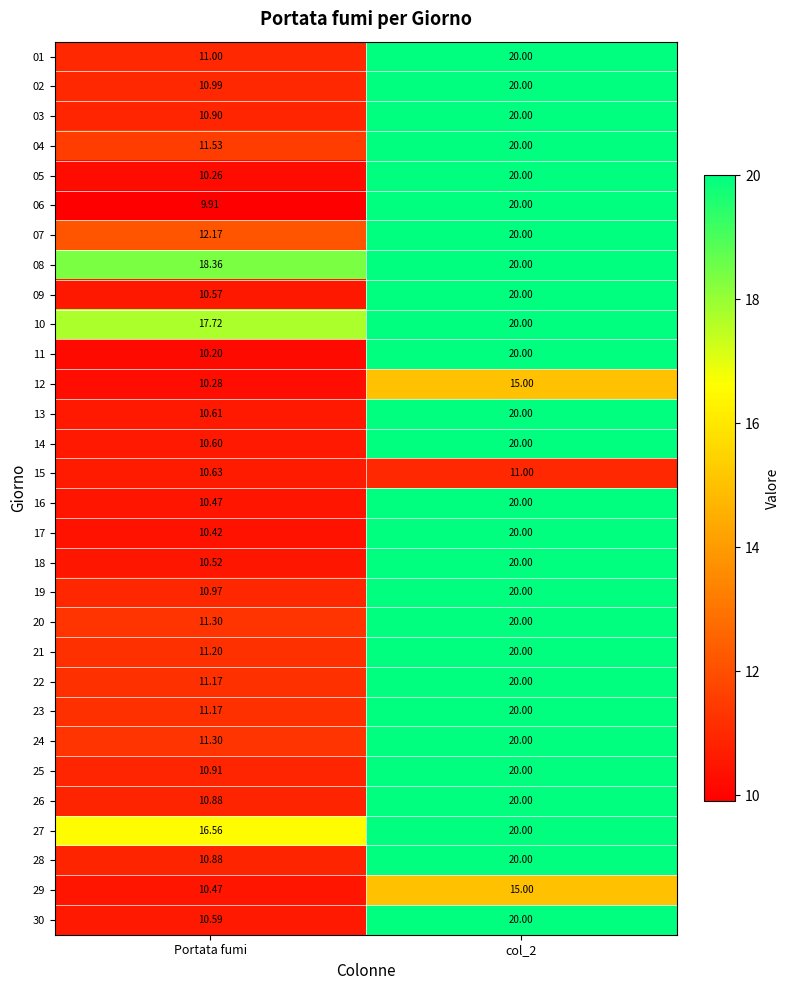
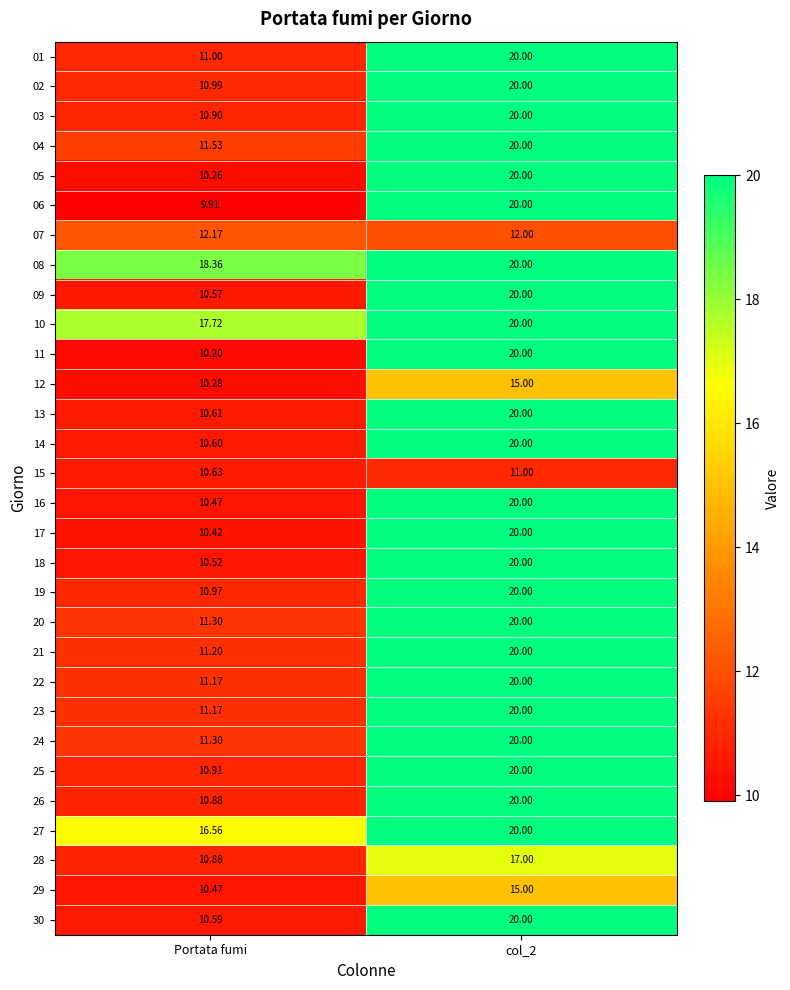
07, col_2: 20.00 -> 12.00
28, col_2: 20.00 -> 17.00
